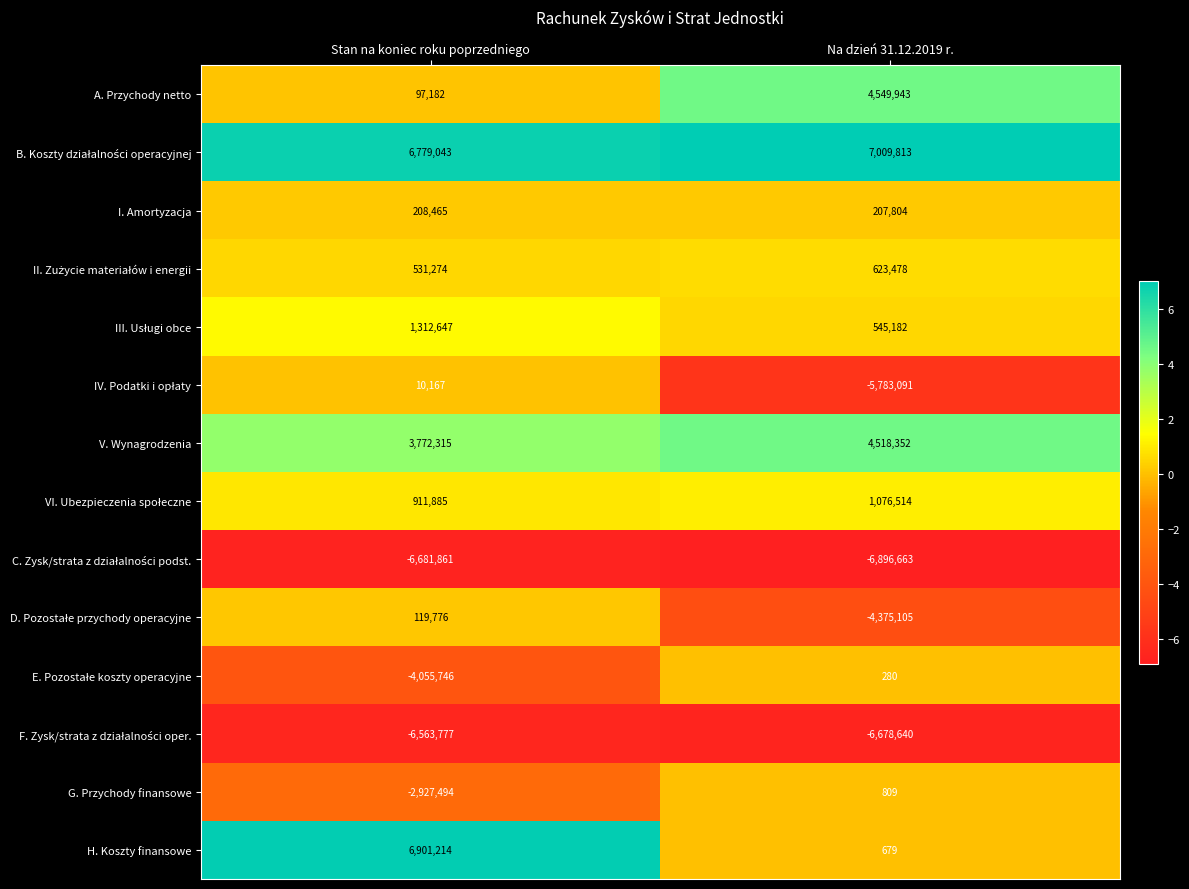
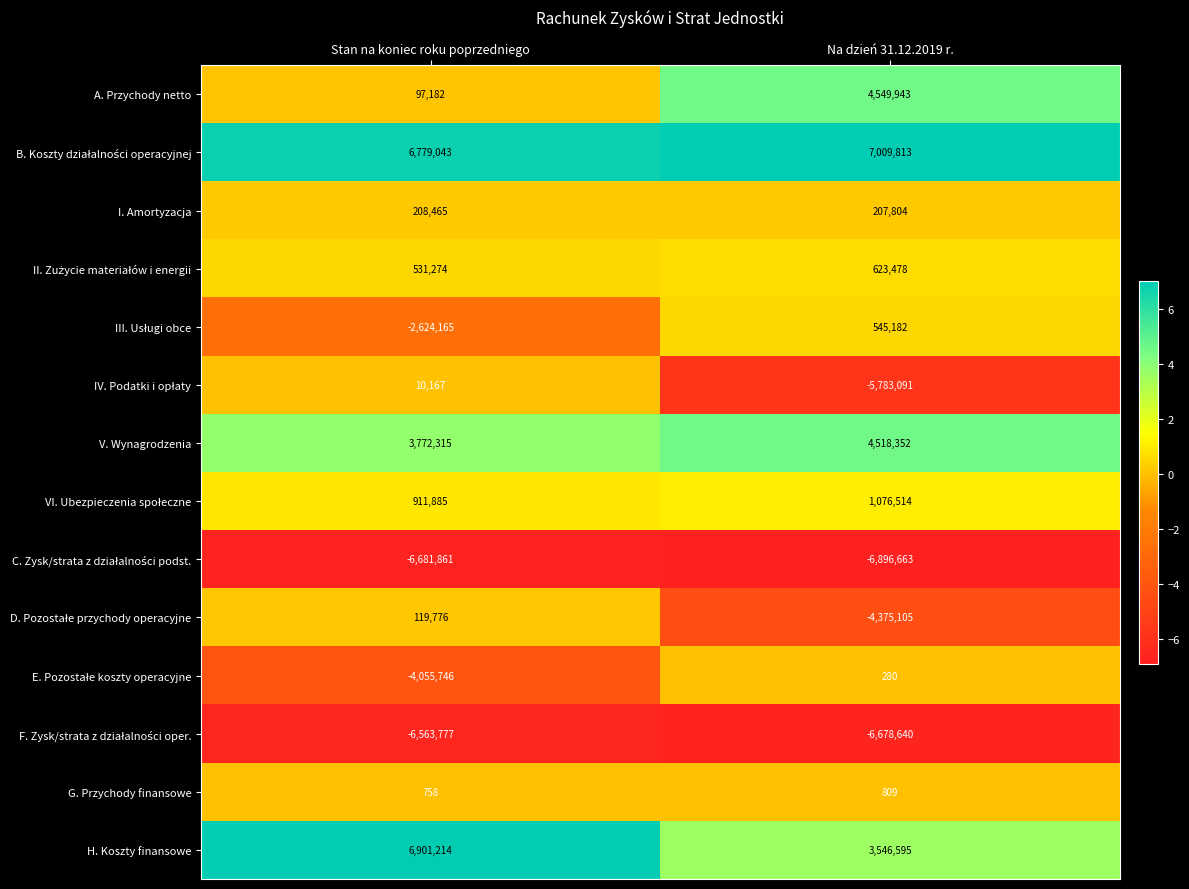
III. Usługi obce, Stan na koniec roku poprzedniego: 1,312,647 -> -2,624,165
G. Przychody finansowe, Stan na koniec roku poprzedniego: -2,927,494 -> 758
H. Koszty finansowe, Na dzień 31.12.2019 r.: 679 -> 3,546,595
